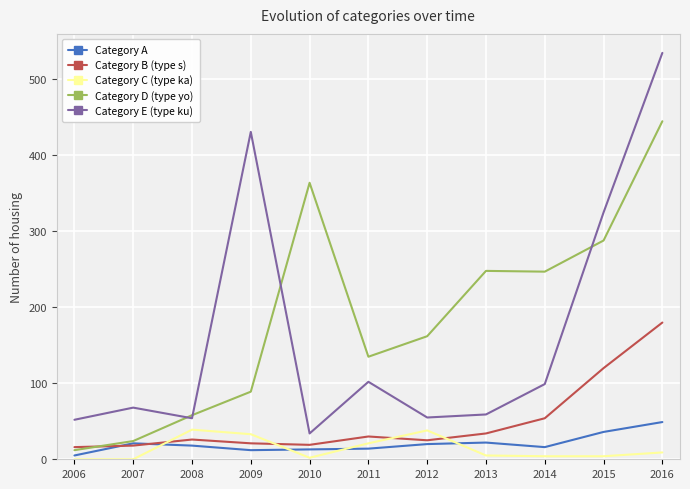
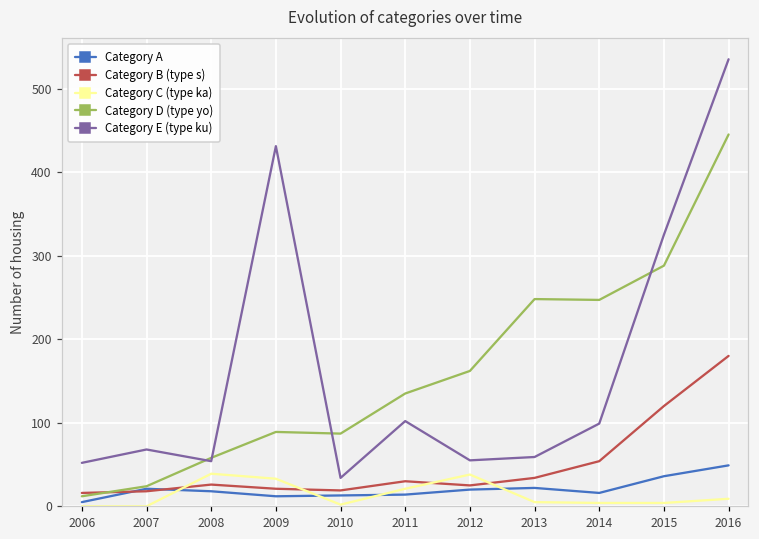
Category D (type yo), 2010: 360 -> 90
